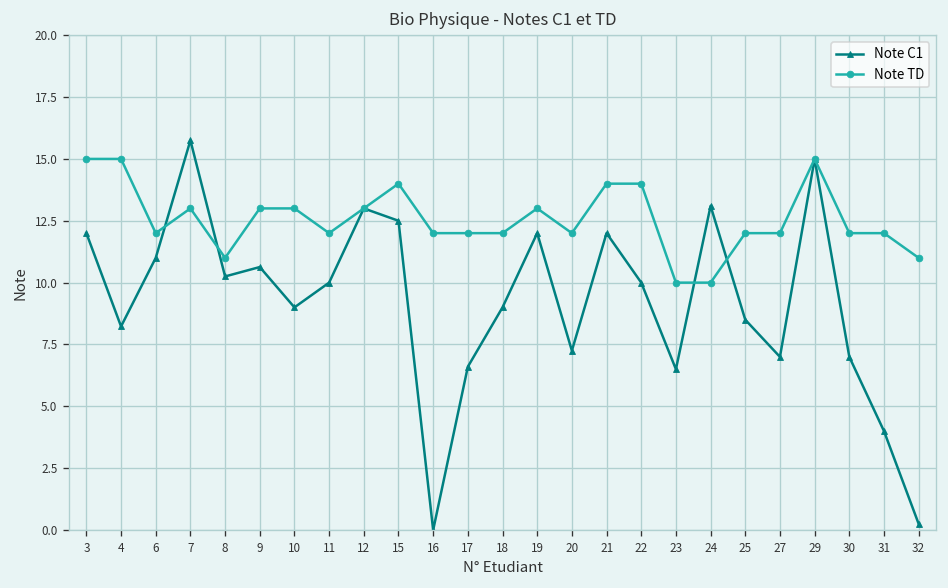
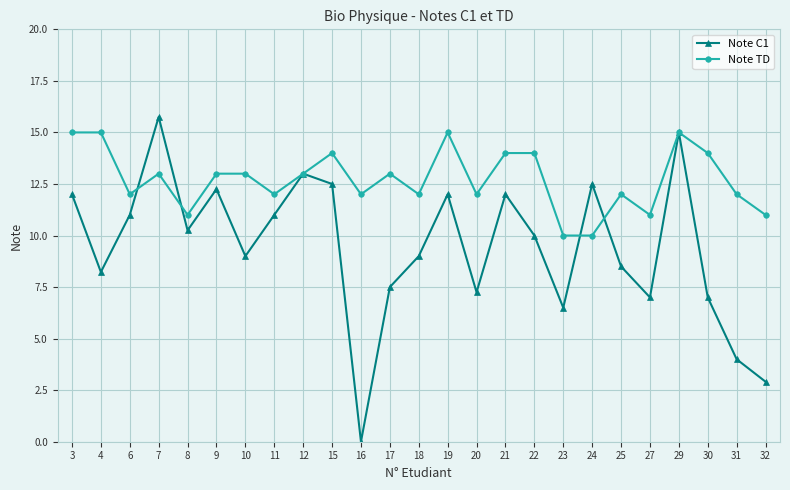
Note C1, 9: 10.6 -> 12.3
Note C1, 11: 10 -> 11
Note C1, 17: 6.6 -> 7.5
Note TD, 17: 12 -> 13
Note TD, 19: 13 -> 15
Note C1, 24: 13.1 -> 12.5
Note TD, 27: 12 -> 11
Note TD, 30: 12 -> 14
Note C1, 32: 0.3 -> 2.9
